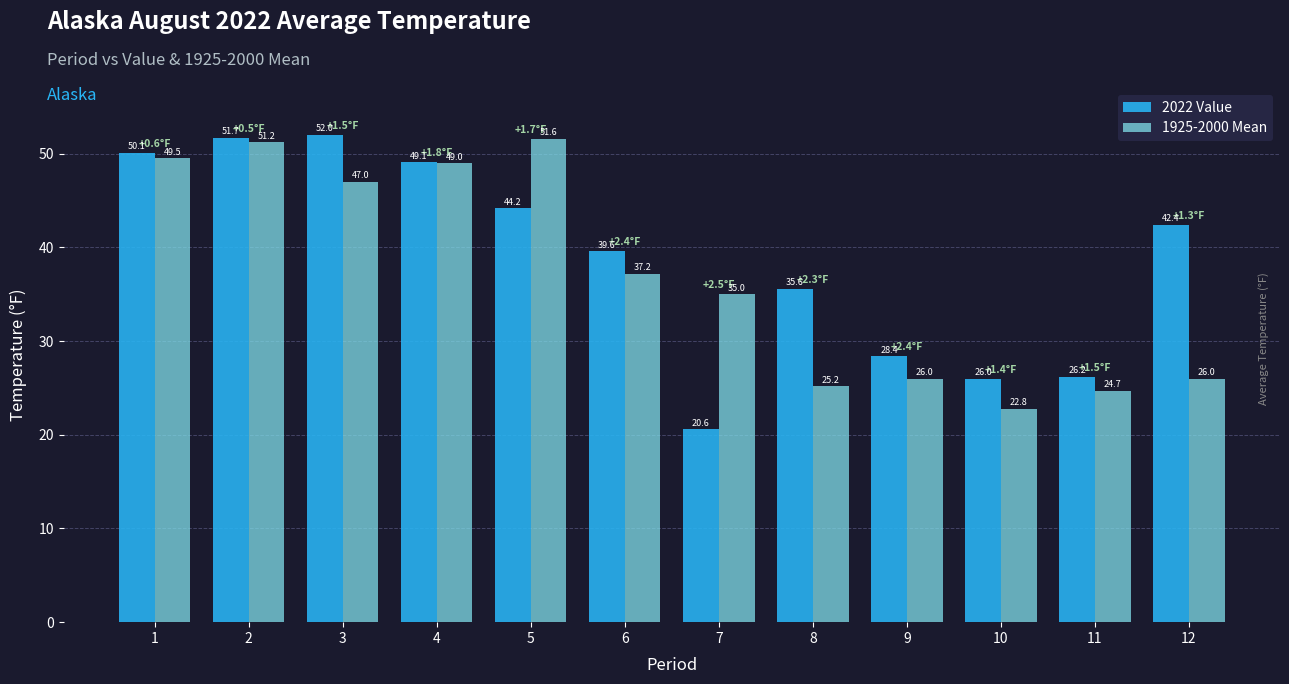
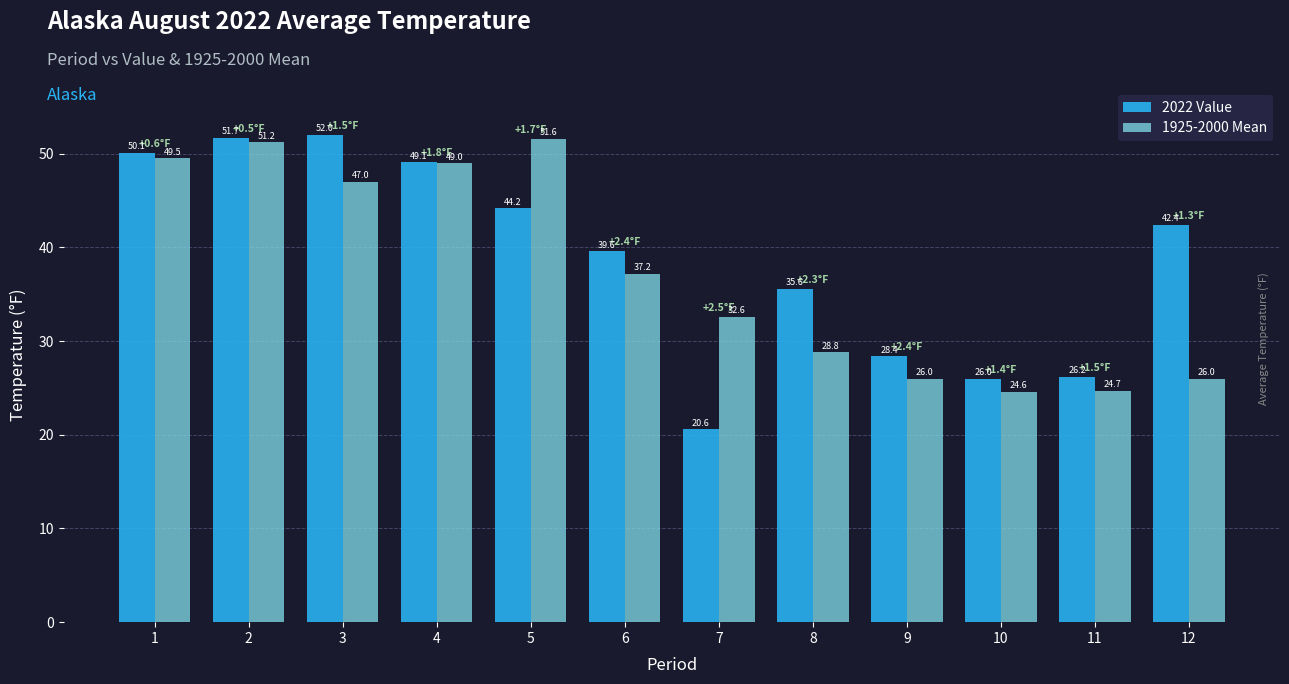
1925-2000 Mean, 7: 35.0 -> 32.6
1925-2000 Mean, 8: 25.2 -> 28.8
1925-2000 Mean, 10: 22.8 -> 24.6
